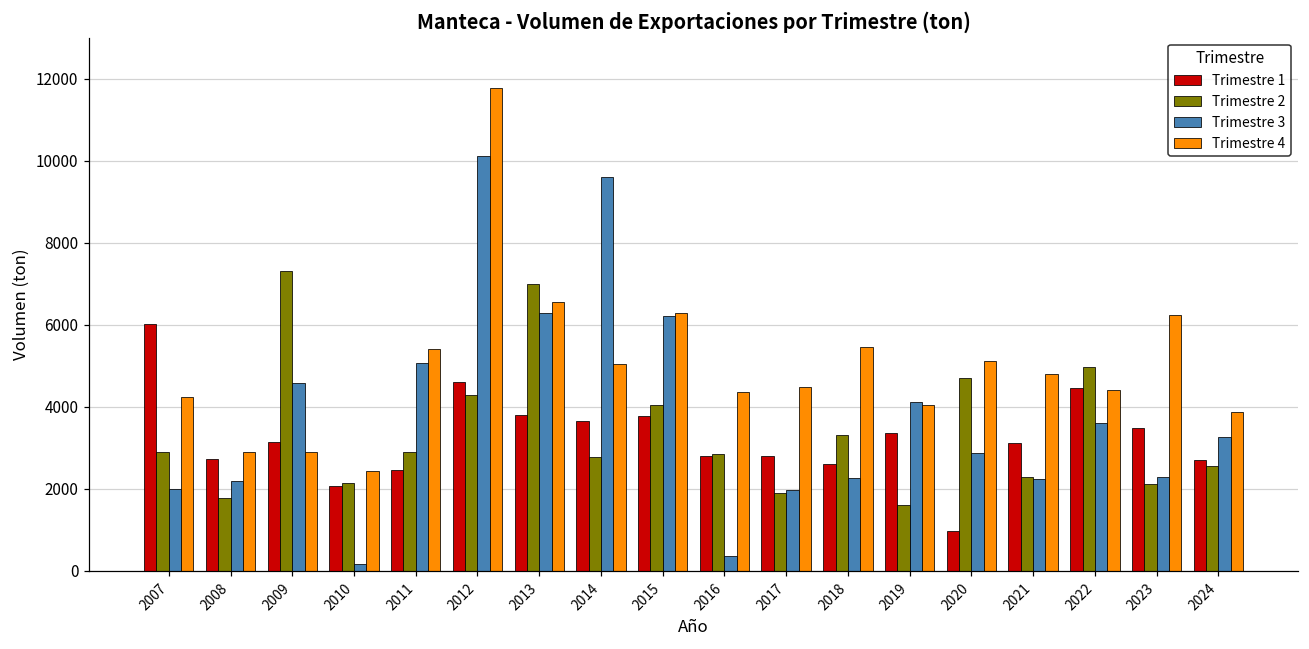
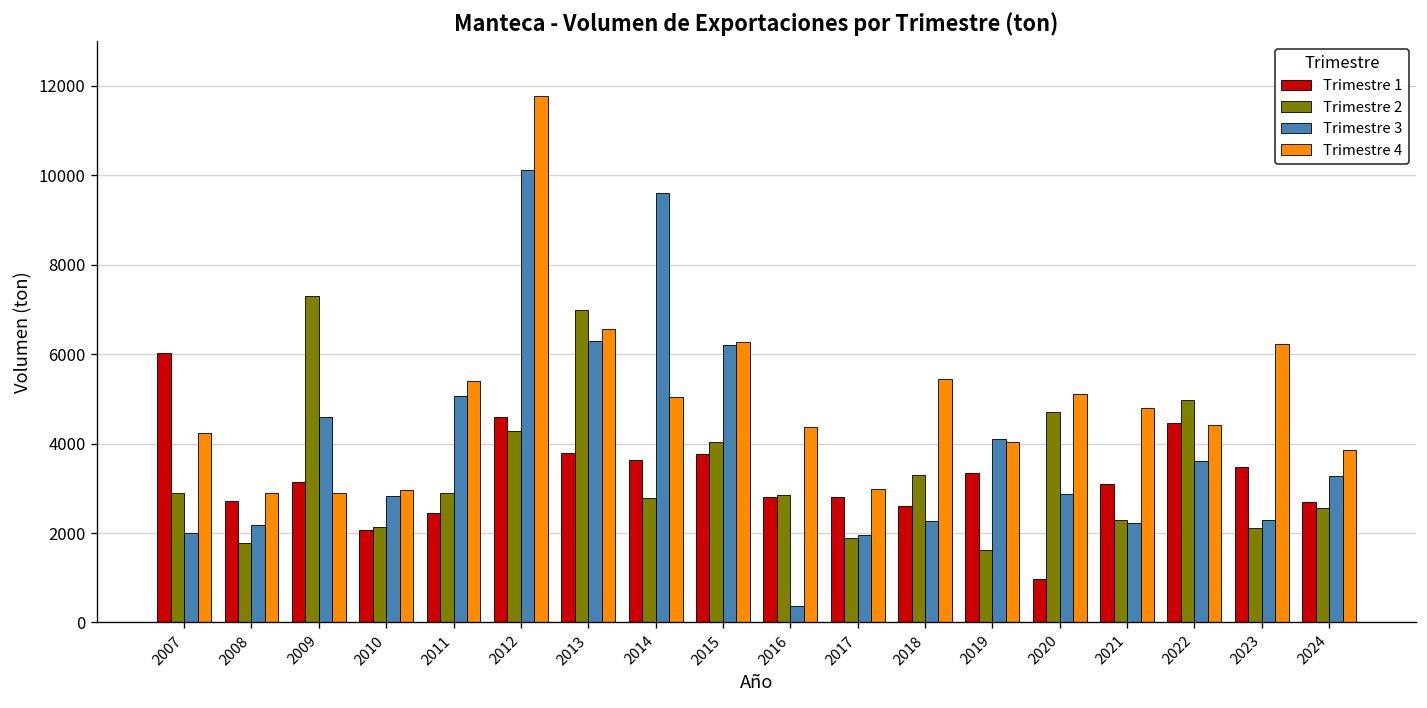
Trimestre 3, 2010: 200 -> 2800
Trimestre 4, 2010: 2400 -> 3000
Trimestre 4, 2017: 4500 -> 3000
